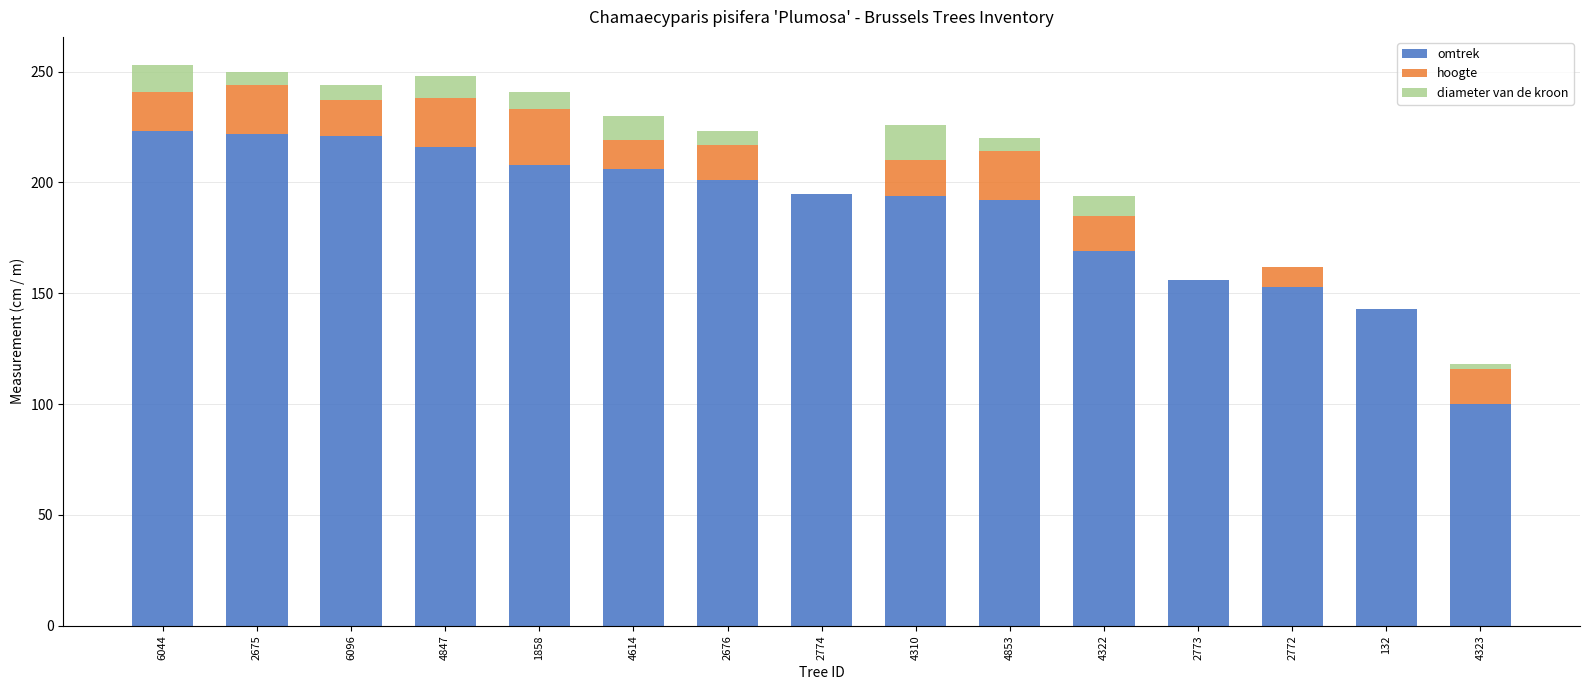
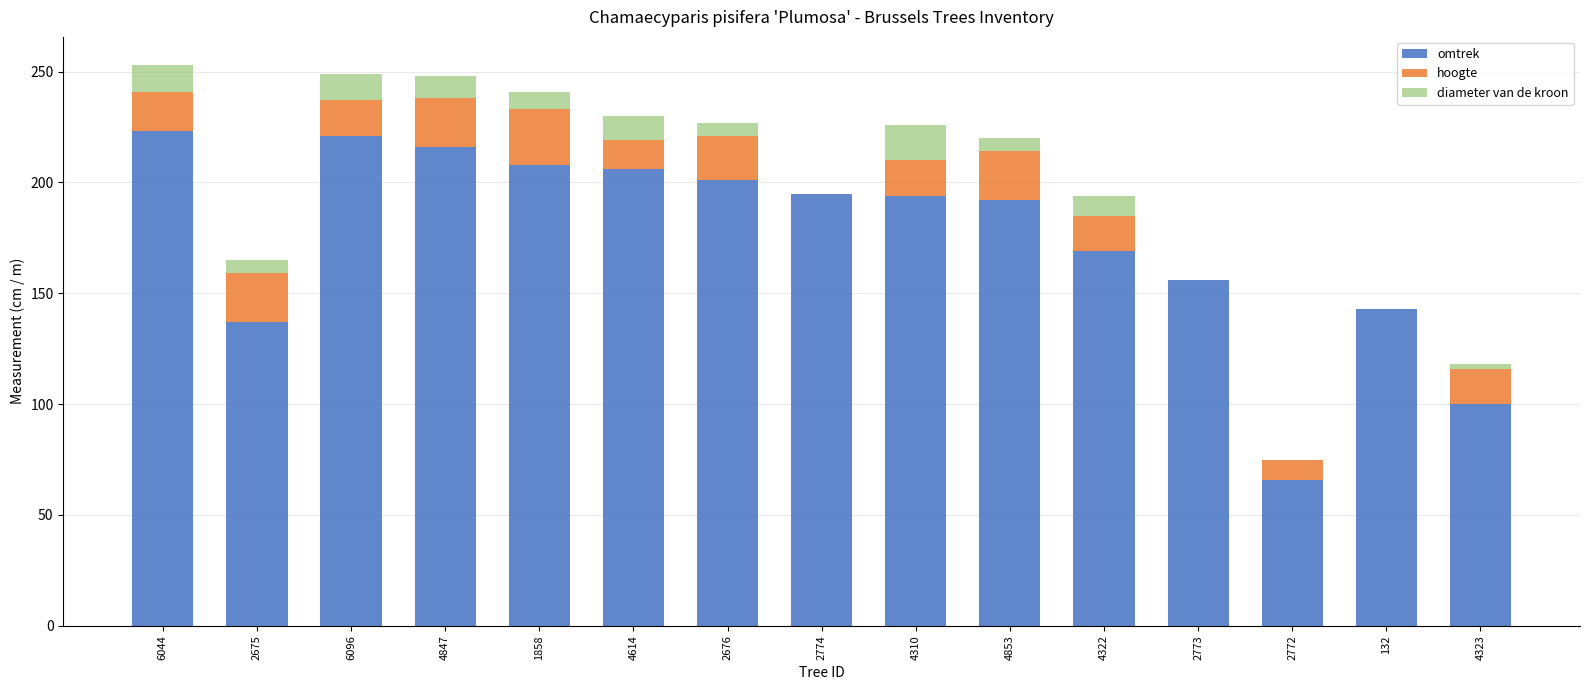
omtrek, 2675: 222 -> 137
diameter van de kroon, 6096: 7 -> 12
hoogte, 2676: 16 -> 20
omtrek, 2772: 153 -> 66
